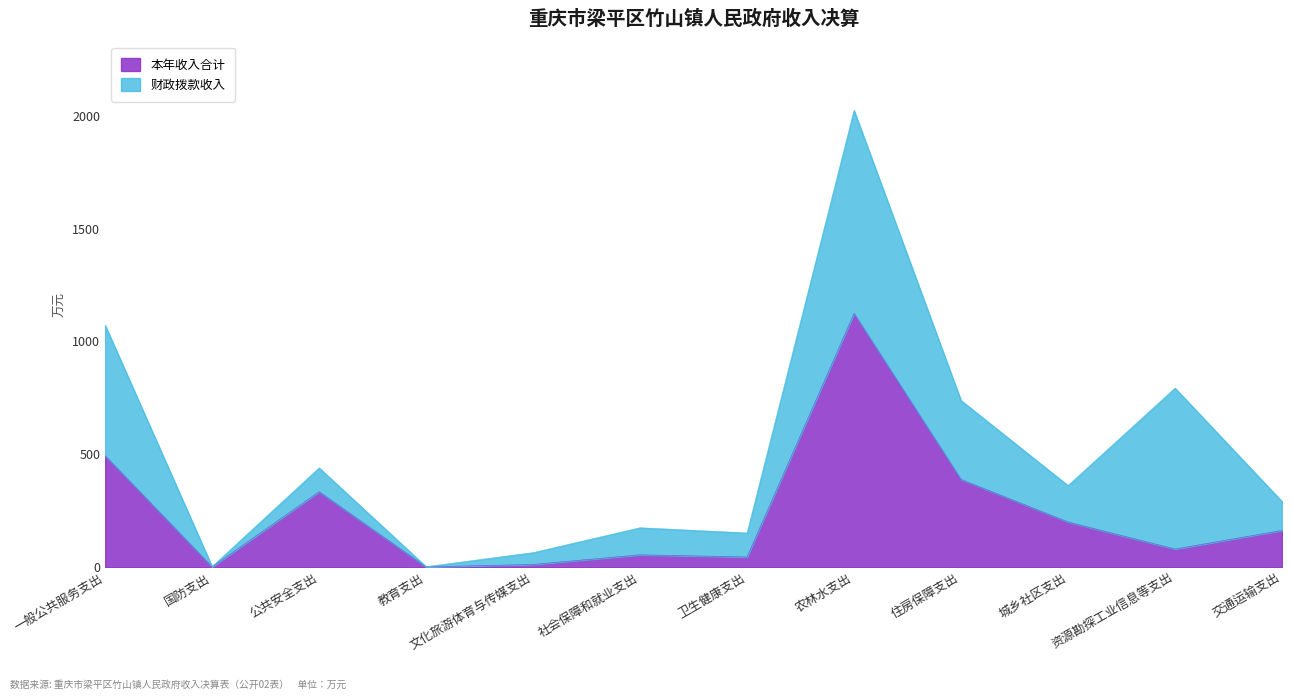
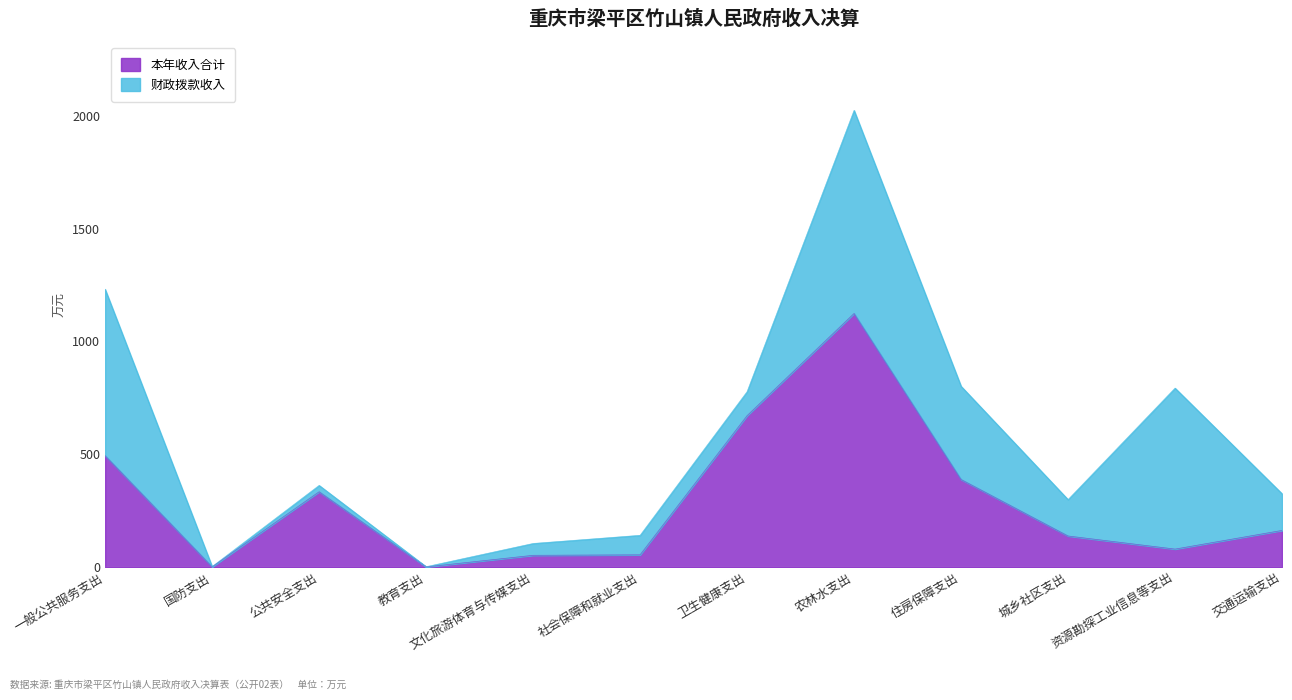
财政拨款收入, 一般公共服务支出: 580 -> 740
财政拨款收入, 公共安全支出: 110 -> 30
本年收入合计, 文化旅游体育与传媒支出: 10 -> 50
财政拨款收入, 社会保障和就业支出: 120 -> 90
本年收入合计, 卫生健康支出: 50 -> 670
财政拨款收入, 住房保障支出: 350 -> 410
本年收入合计, 城乡社区支出: 200 -> 140
财政拨款收入, 交通运输支出: 130 -> 160
